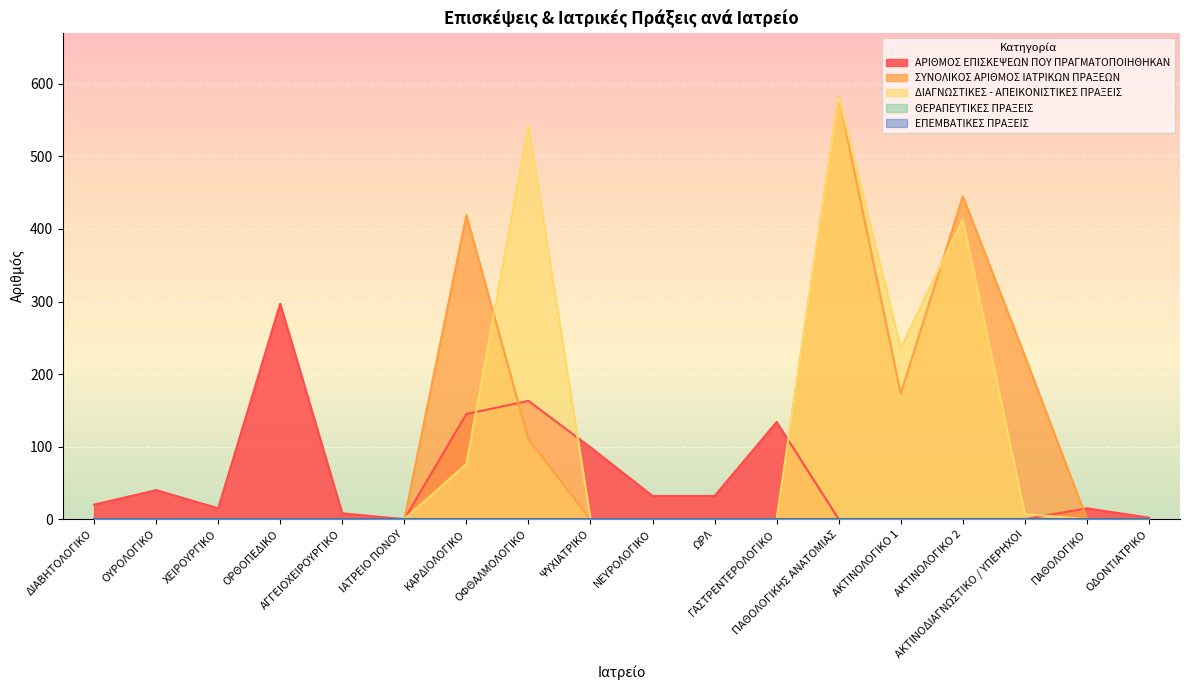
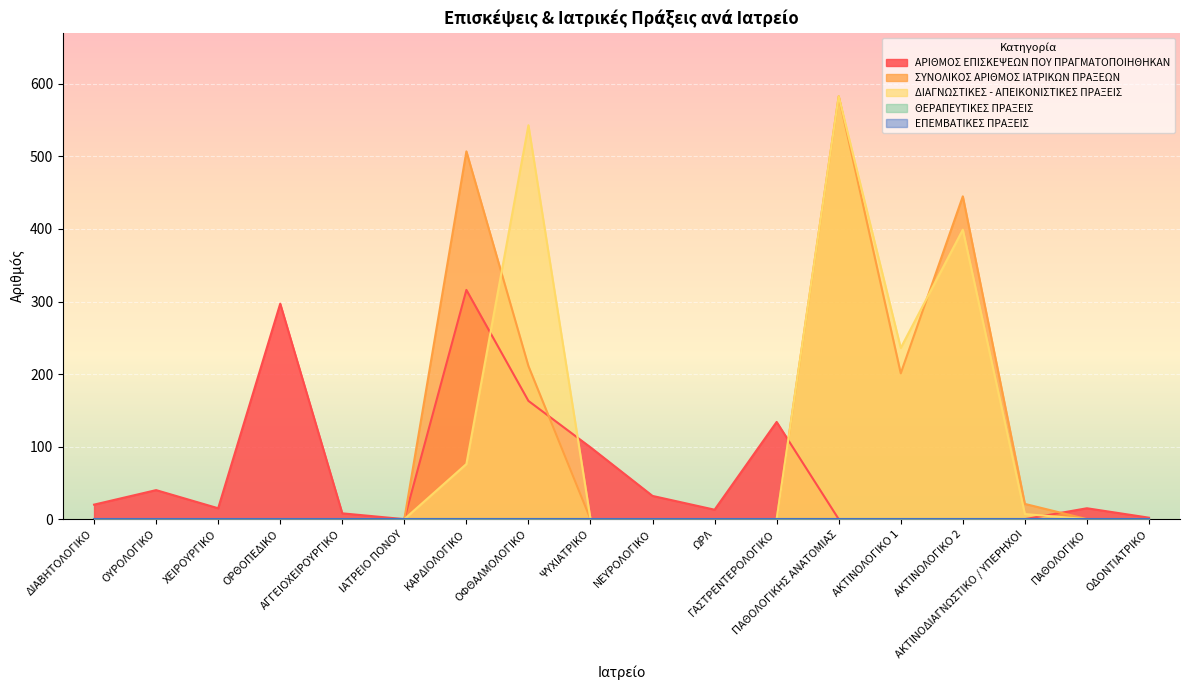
ΑΡΙΘΜΟΣ ΕΠΙΣΚΕΨΕΩΝ ΠΟΥ ΠΡΑΓΜΑΤΟΠΟΙΗΘΗΚΑΝ, ΚΑΡΔΙΟΛΟΓΙΚΟ: 150 -> 320
ΣΥΝΟΛΙΚΟΣ ΑΡΙΘΜΟΣ ΙΑΤΡΙΚΩΝ ΠΡΑΞΕΩΝ, ΚΑΡΔΙΟΛΟΓΙΚΟ: 420 -> 510
ΣΥΝΟΛΙΚΟΣ ΑΡΙΘΜΟΣ ΙΑΤΡΙΚΩΝ ΠΡΑΞΕΩΝ, ΟΦΘΑΛΜΟΛΟΓΙΚΟ: 110 -> 210
ΑΡΙΘΜΟΣ ΕΠΙΣΚΕΨΕΩΝ ΠΟΥ ΠΡΑΓΜΑΤΟΠΟΙΗΘΗΚΑΝ, ΩΡΛ: 30 -> 10
ΣΥΝΟΛΙΚΟΣ ΑΡΙΘΜΟΣ ΙΑΤΡΙΚΩΝ ΠΡΑΞΕΩΝ, ΑΚΤΙΝΟΛΟΓΙΚΟ 1: 170 -> 200
ΔΙΑΓΝΩΣΤΙΚΕΣ - ΑΠΕΙΚΟΝΙΣΤΙΚΕΣ ΠΡΑΞΕΙΣ, ΑΚΤΙΝΟΛΟΓΙΚΟ 2: 410 -> 400
ΣΥΝΟΛΙΚΟΣ ΑΡΙΘΜΟΣ ΙΑΤΡΙΚΩΝ ΠΡΑΞΕΩΝ, ΑΚΤΙΝΟΔΙΑΓΝΩΣΤΙΚΟ / ΥΠΕΡΗΧΟΙ: 230 -> 20
